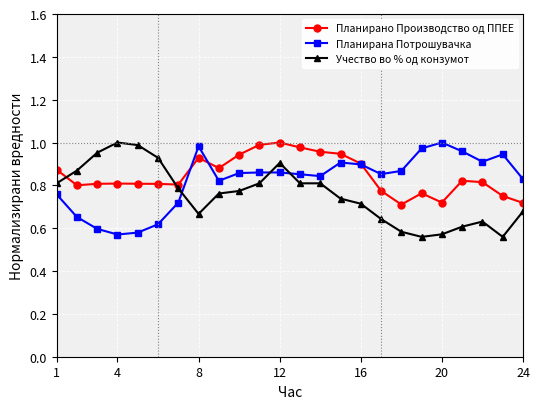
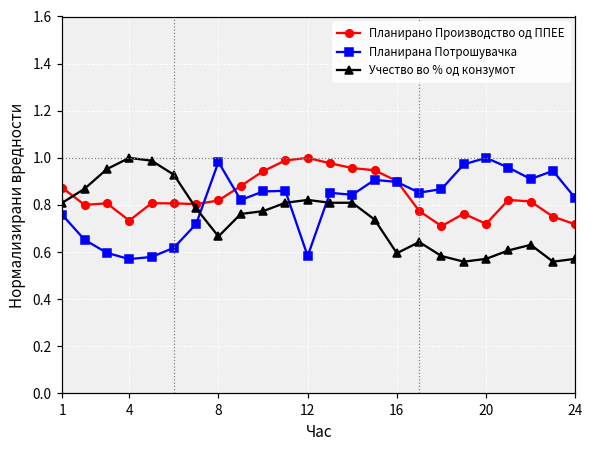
Планирано Производство од ППЕЕ, 4: 0.81 -> 0.73
Планирано Производство од ППЕЕ, 8: 0.93 -> 0.82
Планирана Потрошувачка, 12: 0.86 -> 0.58
Учество во % од конзумот, 12: 0.90 -> 0.82
Учество во % од конзумот, 16: 0.71 -> 0.60
Учество во % од конзумот, 24: 0.68 -> 0.57
